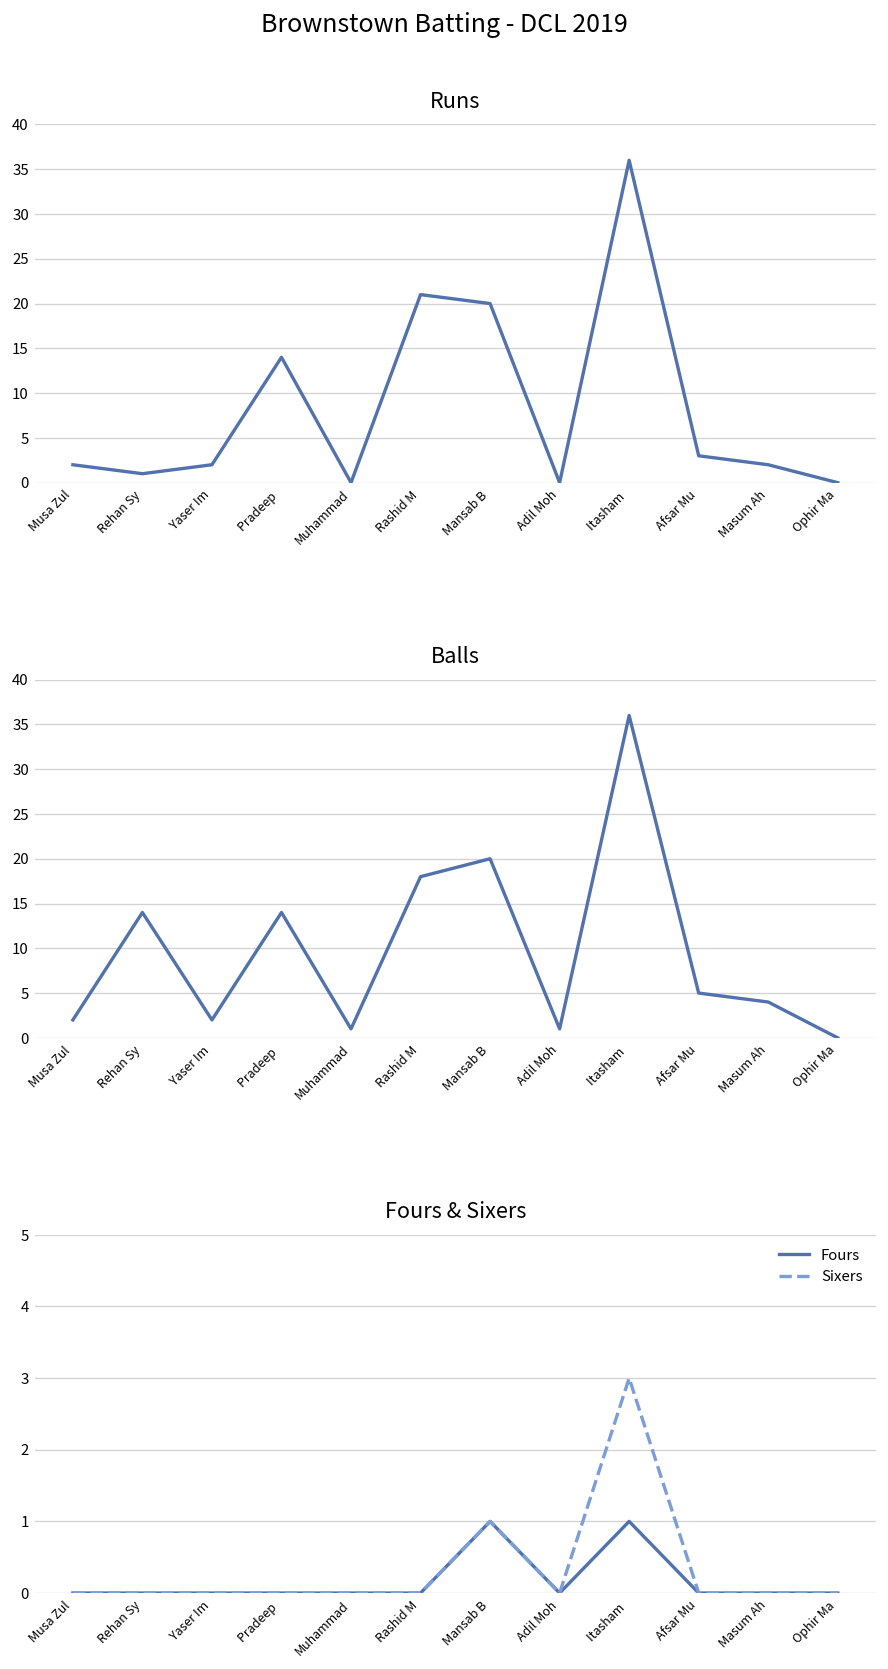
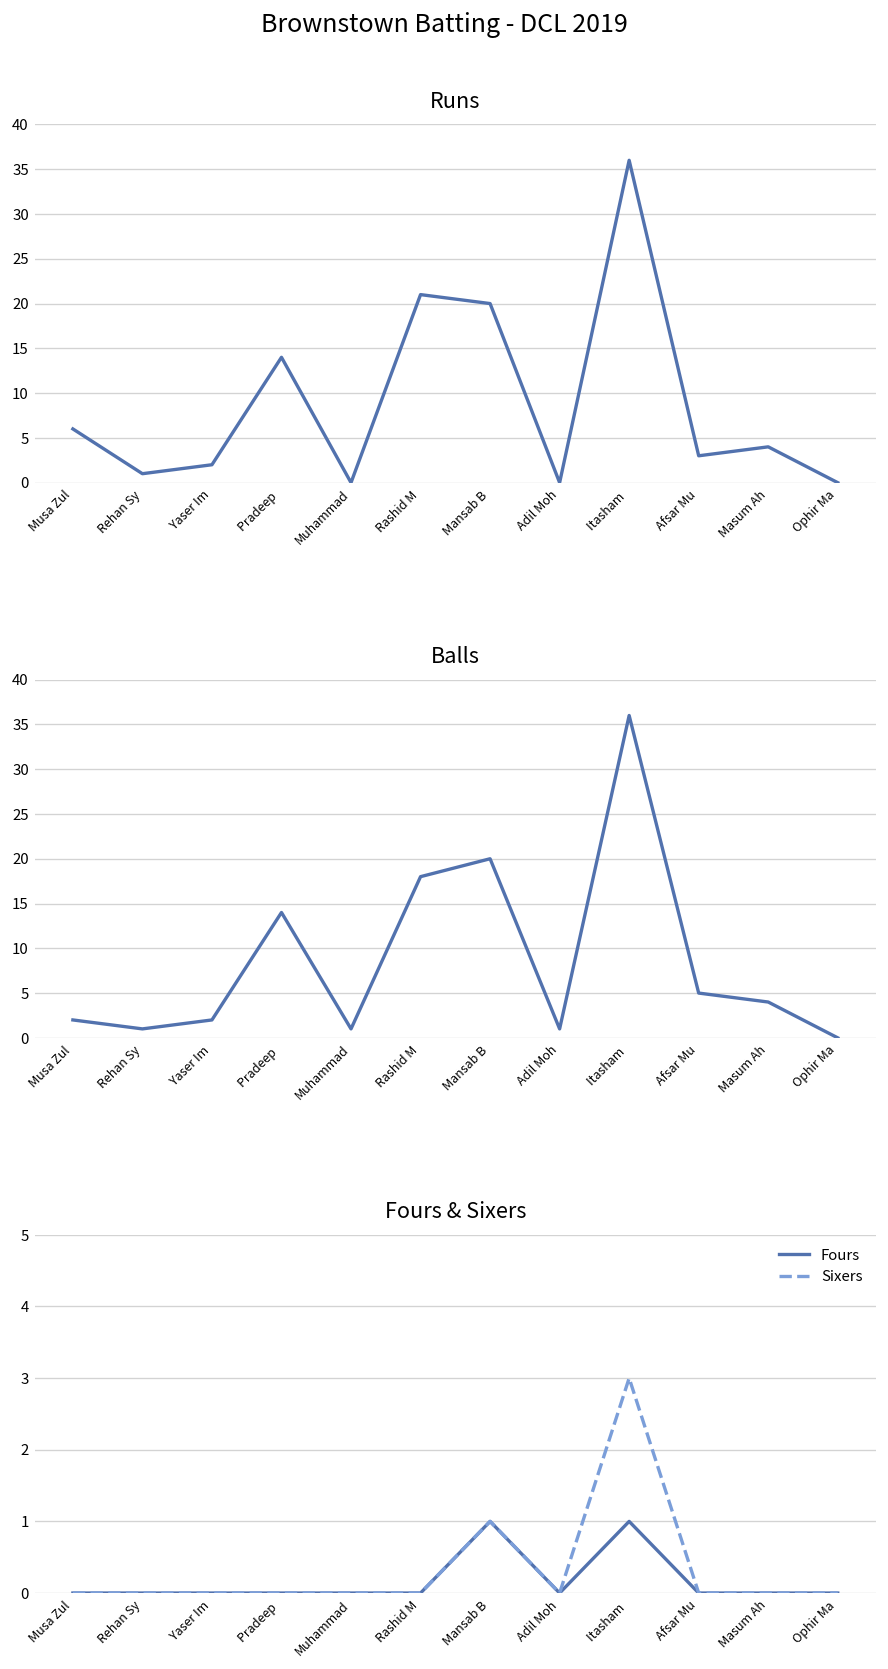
Runs, Musa Zul: 2 -> 6
Runs, Masum Ah: 2 -> 4
Balls, Rehan Sy: 14 -> 1
